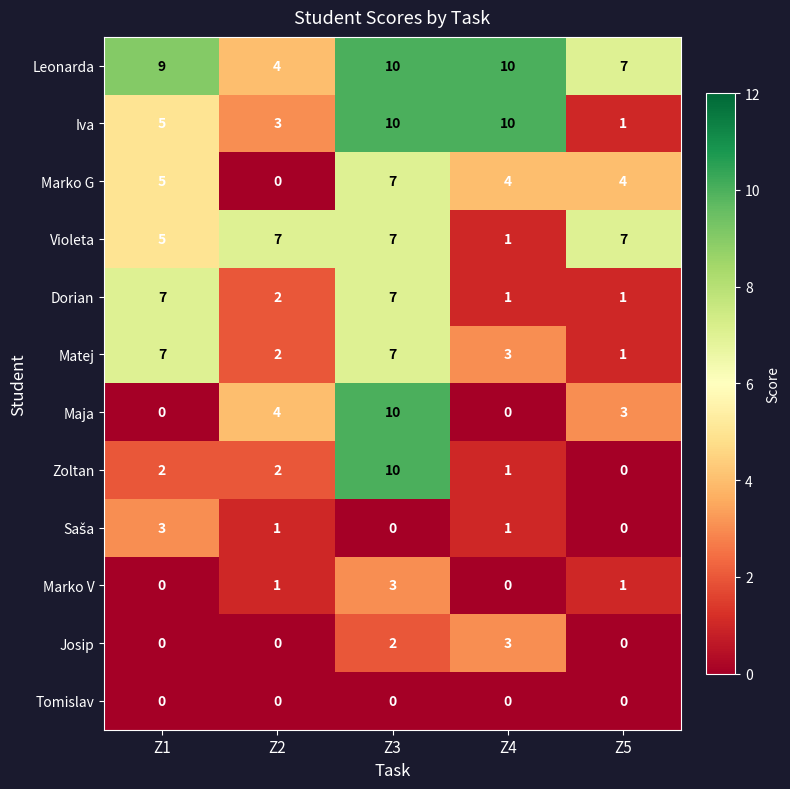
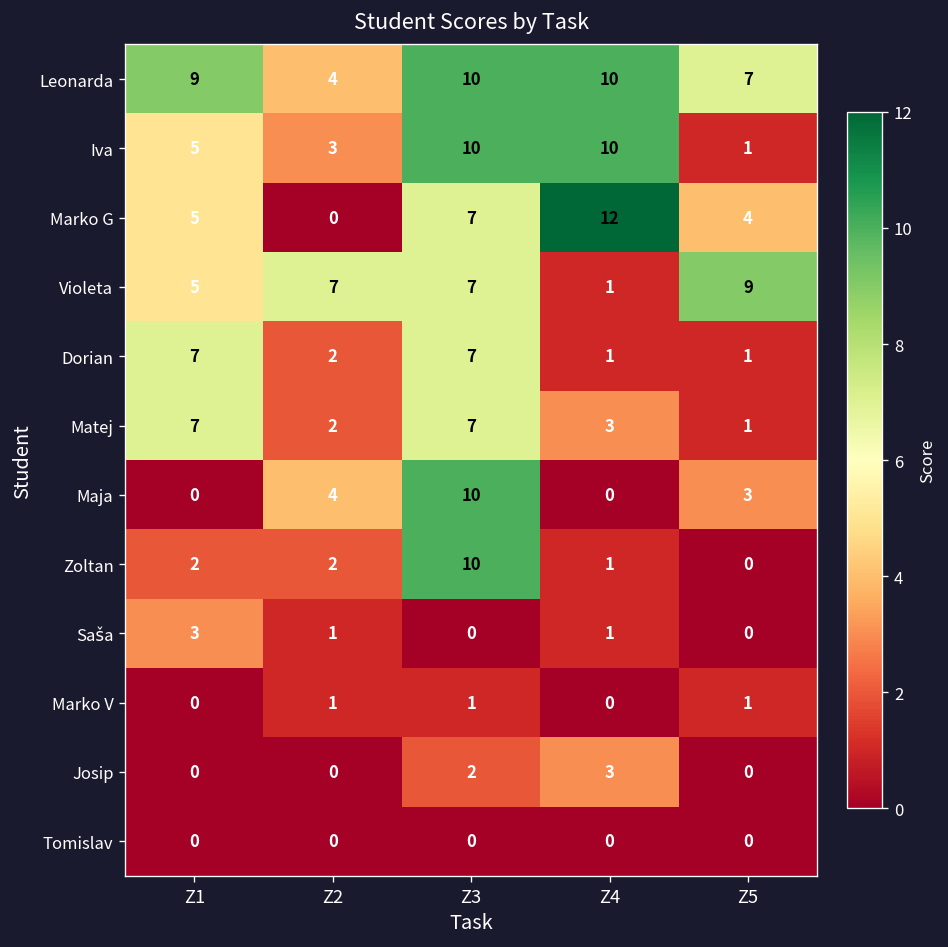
Marko G, Z4: 4 -> 12
Violeta, Z5: 7 -> 9
Marko V, Z3: 3 -> 1
